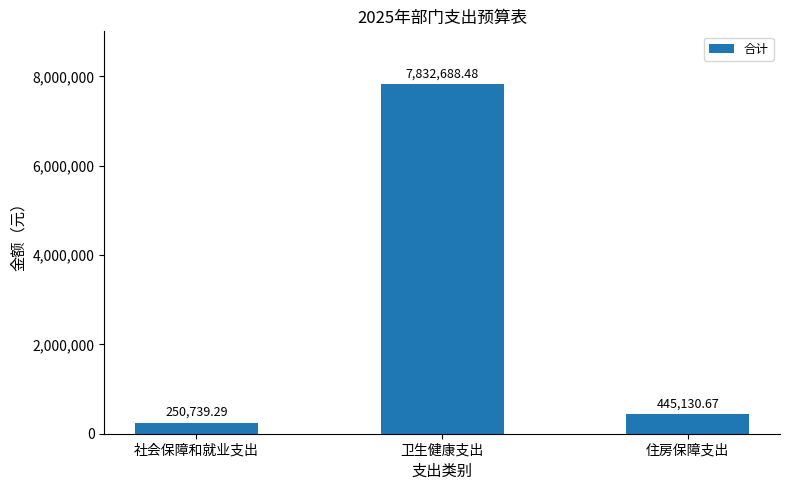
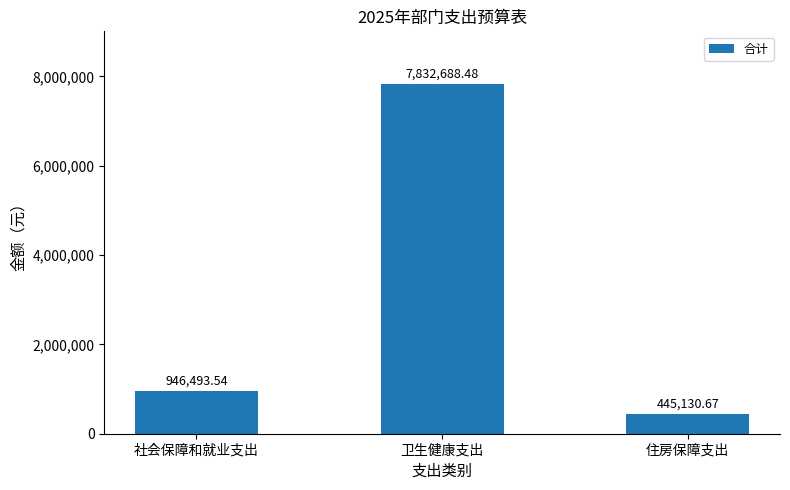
社会保障和就业支出: 250,739.29 -> 946,493.54
